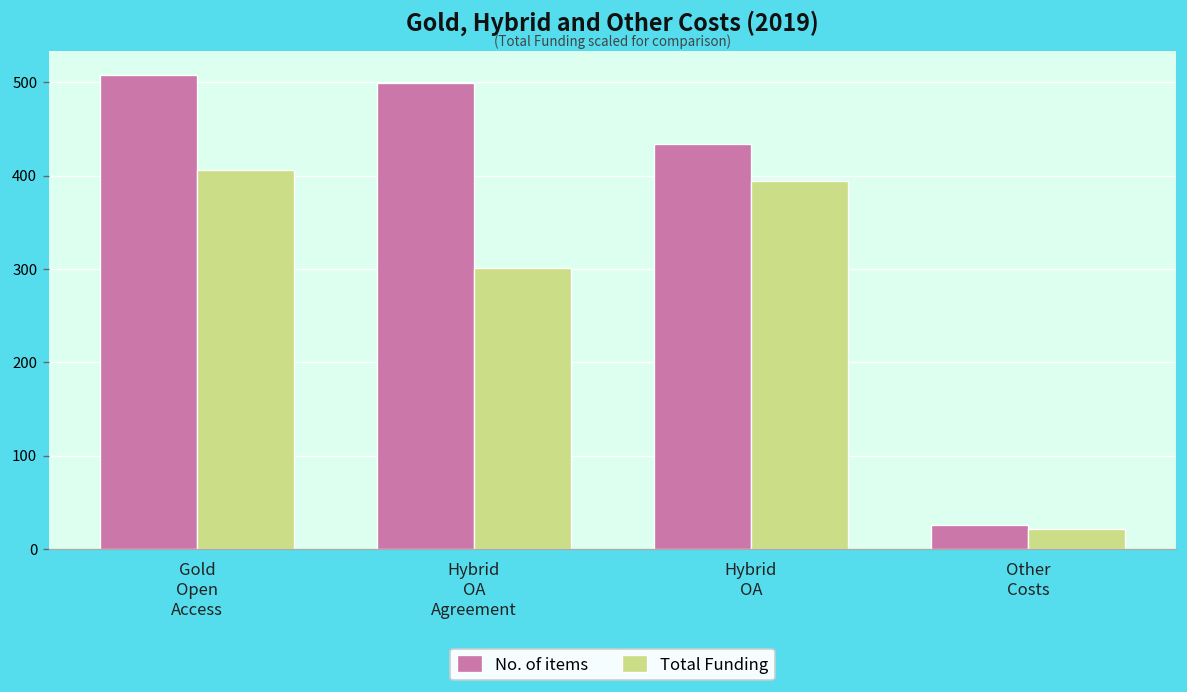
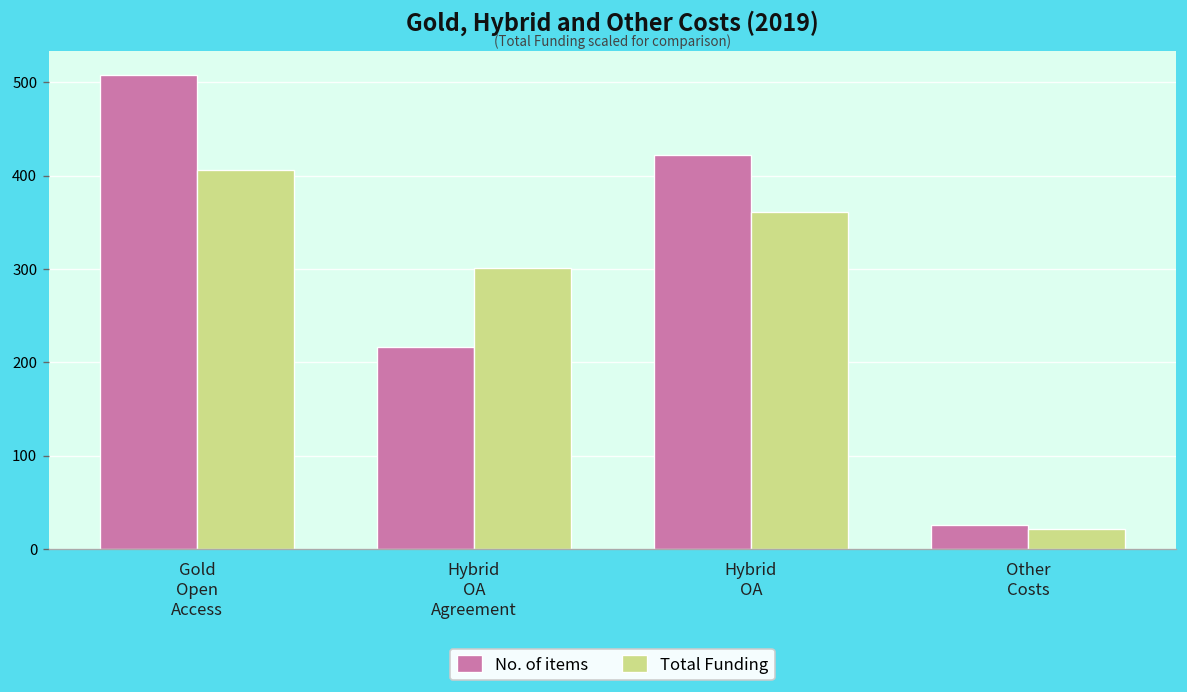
No. of items, Hybrid OA Agreement: 500 -> 220
No. of items, Hybrid OA: 430 -> 420
Total Funding, Hybrid OA: 390 -> 360
